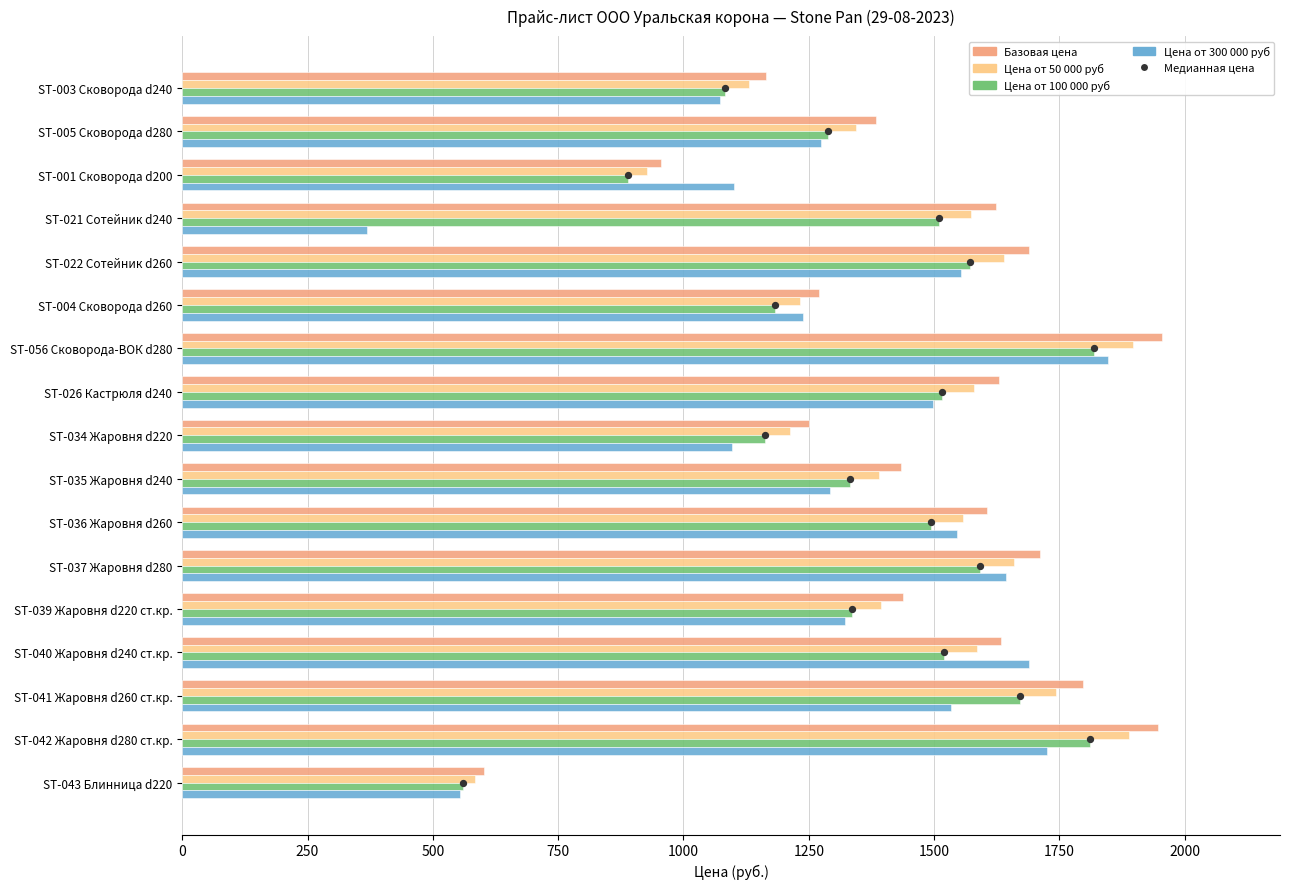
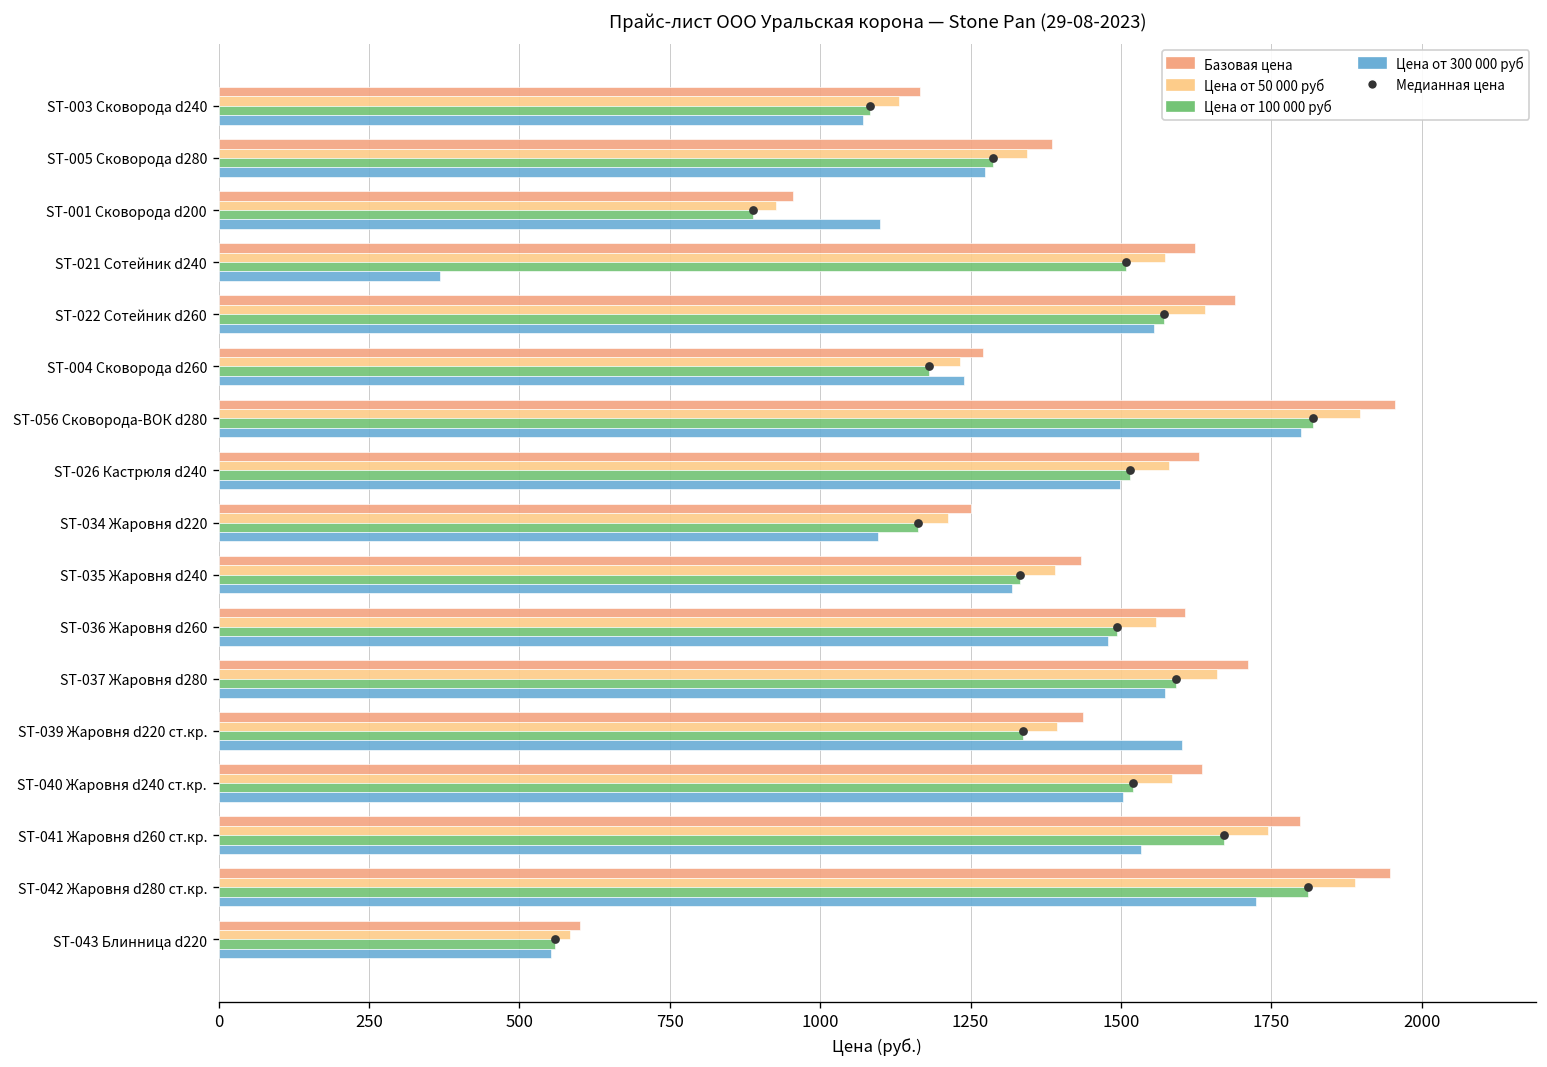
Цена от 300 000 руб, ST-056 Сковорода-ВОК d280: 1850 -> 1800
Цена от 300 000 руб, ST-035 Жаровня d240: 1290 -> 1320
Цена от 300 000 руб, ST-036 Жаровня d260: 1550 -> 1480
Цена от 300 000 руб, ST-037 Жаровня d280: 1640 -> 1570
Цена от 300 000 руб, ST-039 Жаровня d220 ст.кр.: 1320 -> 1600
Цена от 300 000 руб, ST-040 Жаровня d240 ст.кр.: 1690 -> 1500
